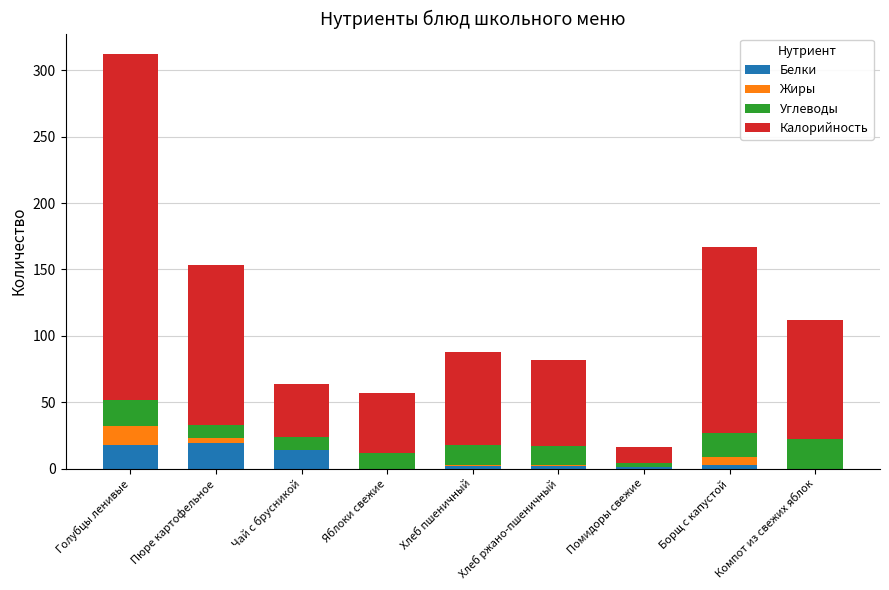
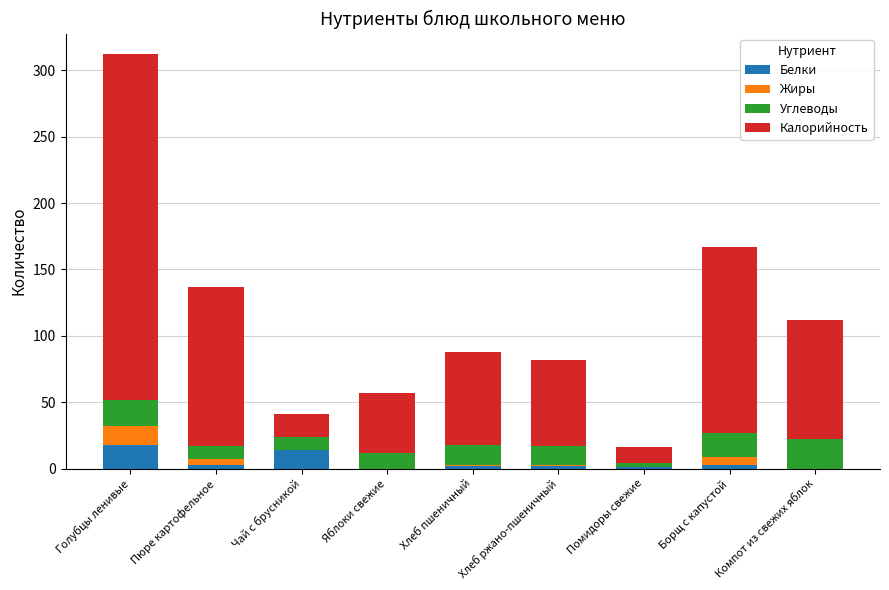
Белки, Пюре картофельное: 19 -> 3
Калорийность, Чай с брусникой: 40 -> 17
